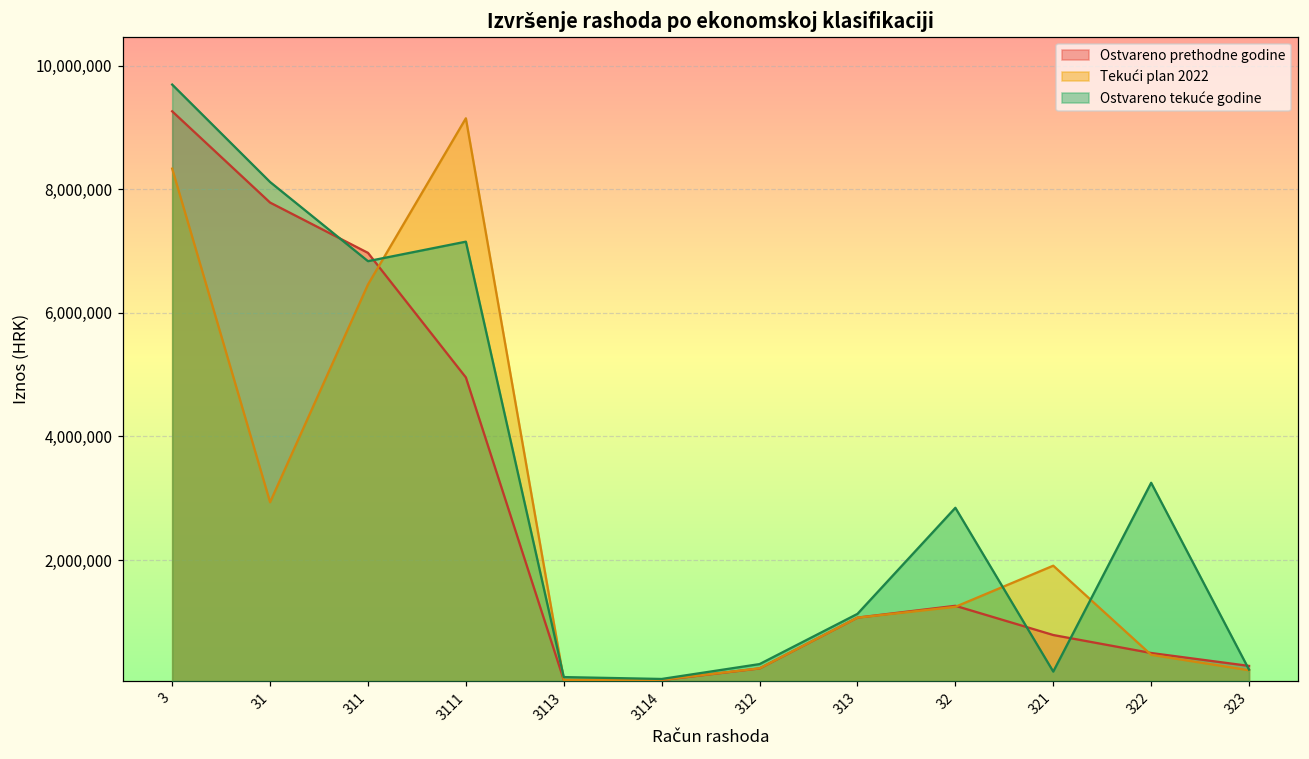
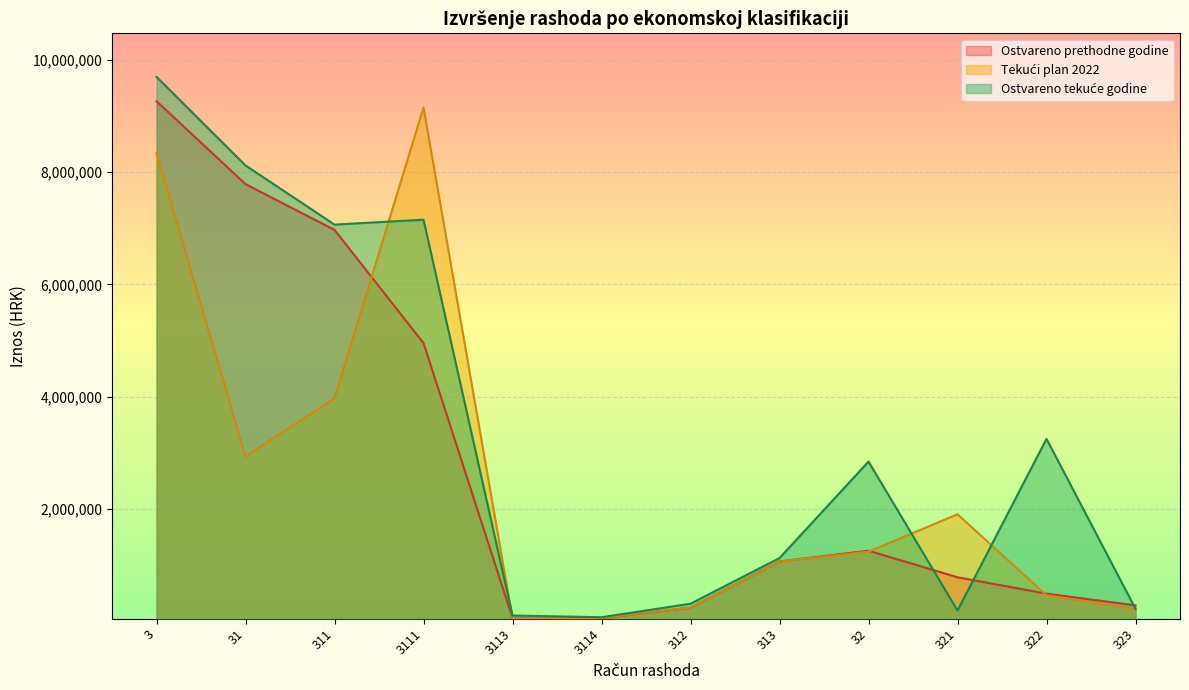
Tekući plan 2022, 311: 6,500,000 -> 4,000,000
Ostvareno tekuće godine, 311: 6,800,000 -> 7,100,000
